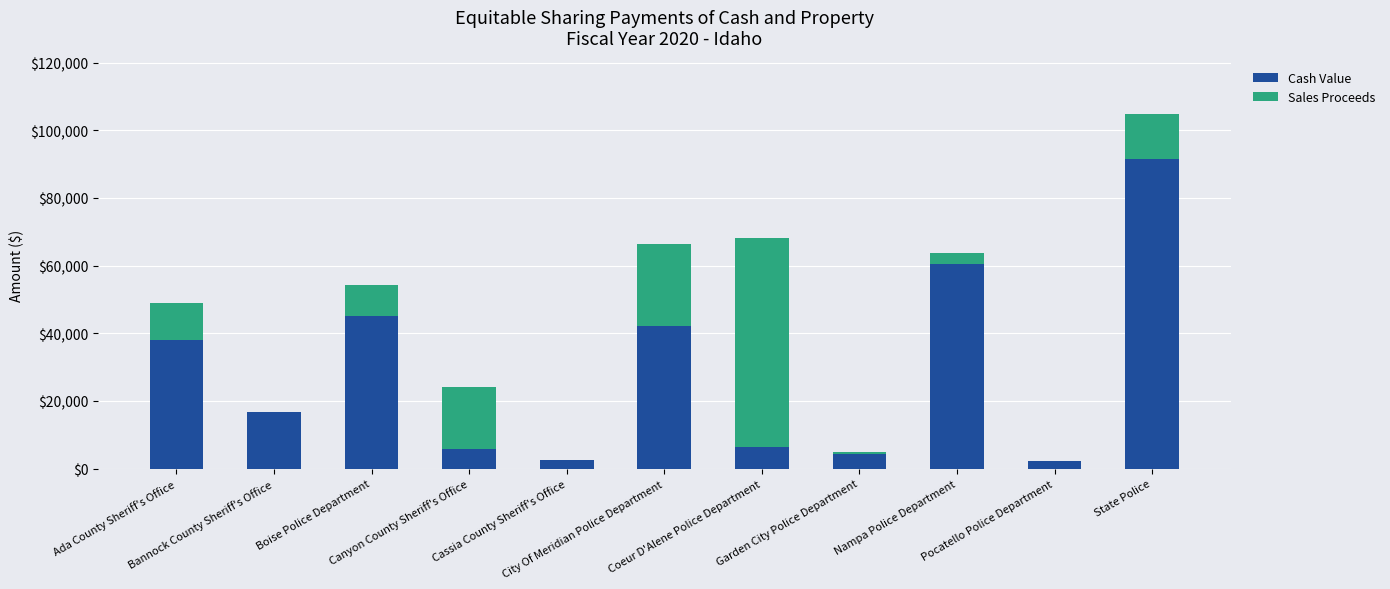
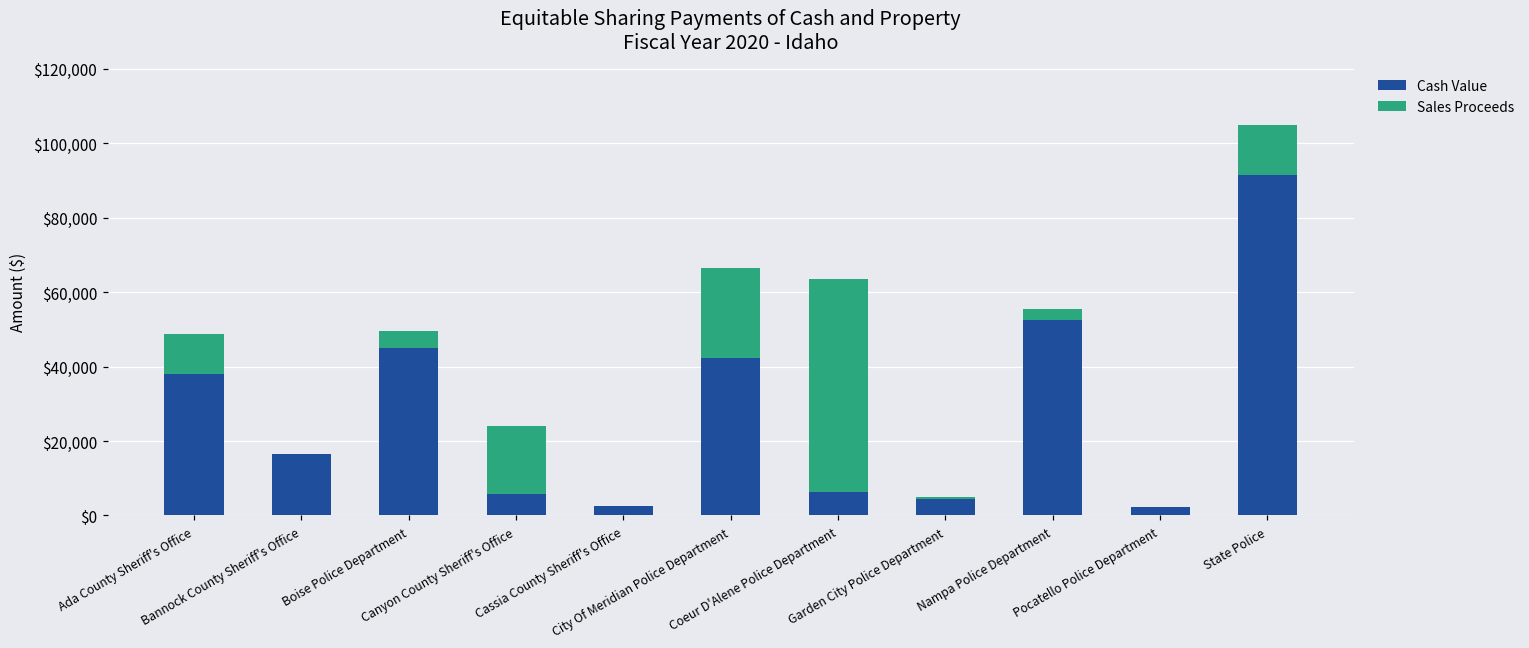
Sales Proceeds, Boise Police Department: $9,000 -> $4,000
Sales Proceeds, Coeur D'Alene Police Department: $62,000 -> $57,000
Cash Value, Nampa Police Department: $61,000 -> $52,000
